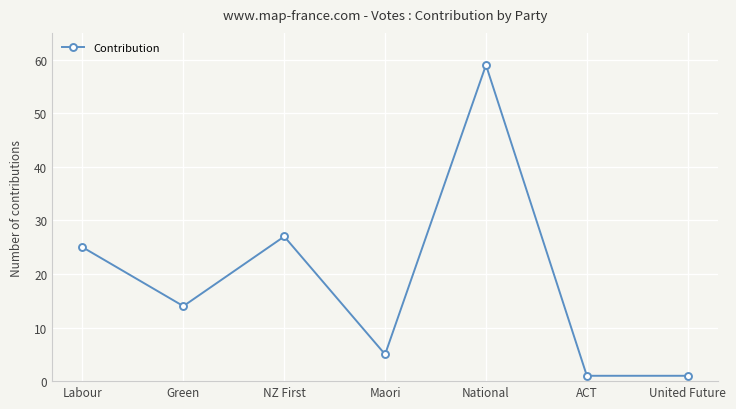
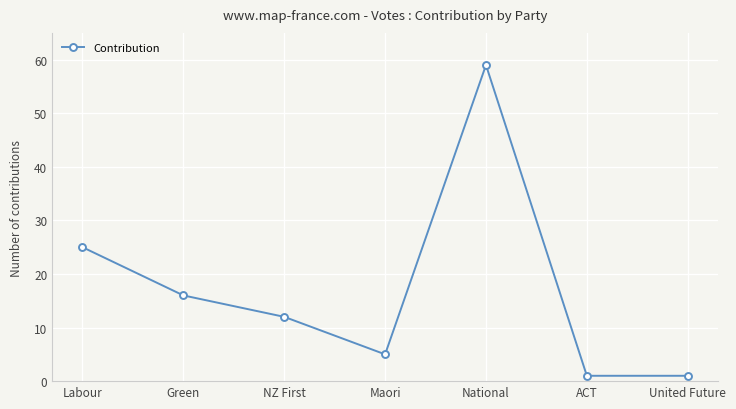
Green: 14 -> 16
NZ First: 27 -> 12
